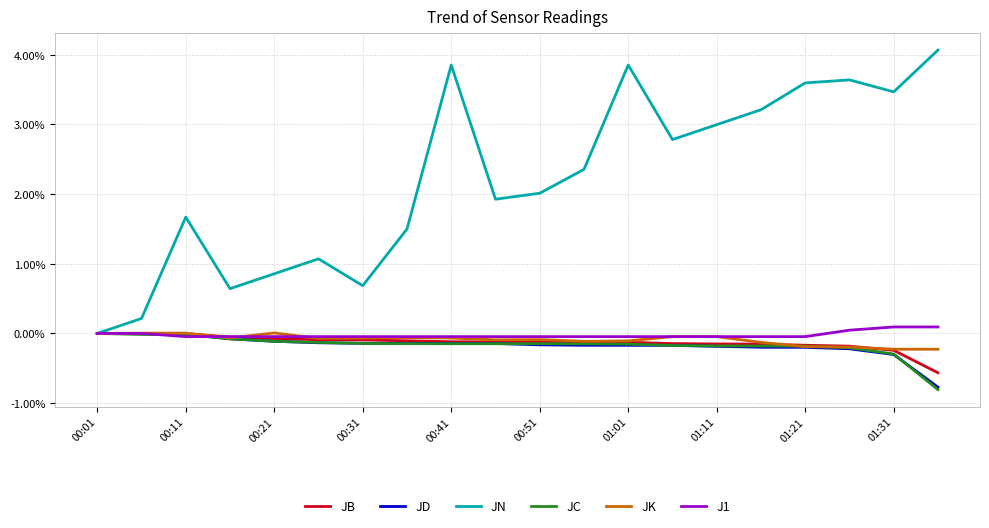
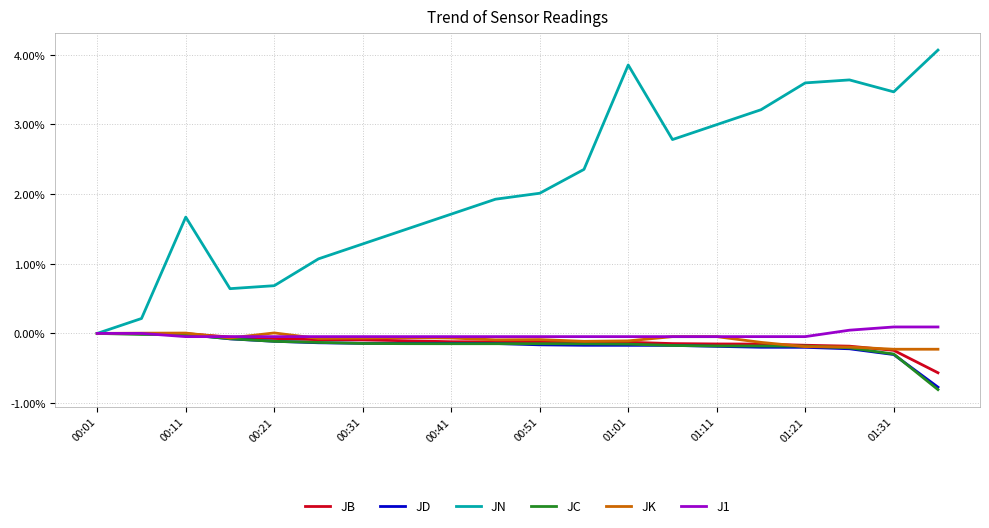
JN, 00:21: 0.9% -> 0.7%
JN, 00:31: 0.7% -> 1.3%
JN, 00:41: 3.9% -> 1.7%
